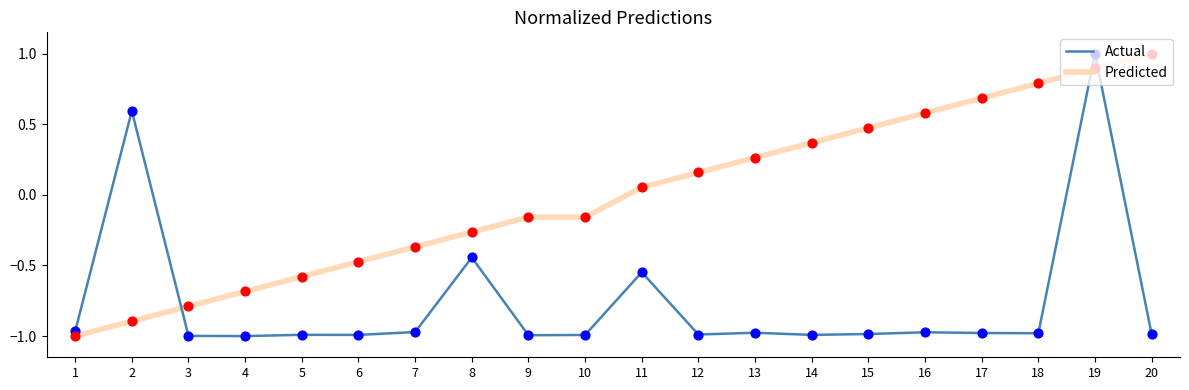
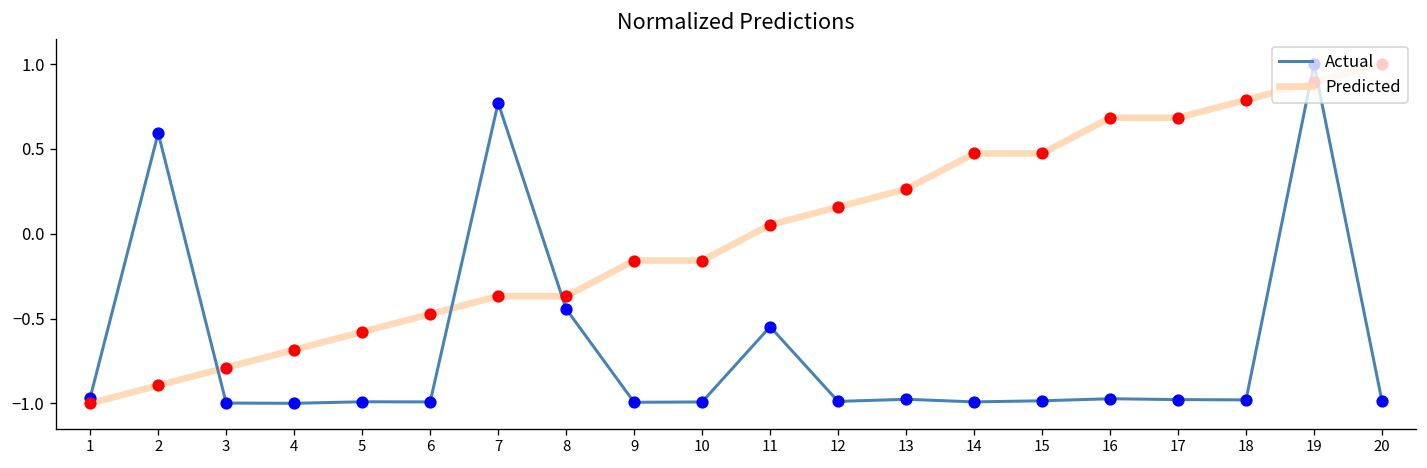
Actual, 7: -0.97 -> 0.77
Predicted, 8: -0.26 -> -0.37
Predicted, 14: 0.37 -> 0.47
Predicted, 16: 0.58 -> 0.68
